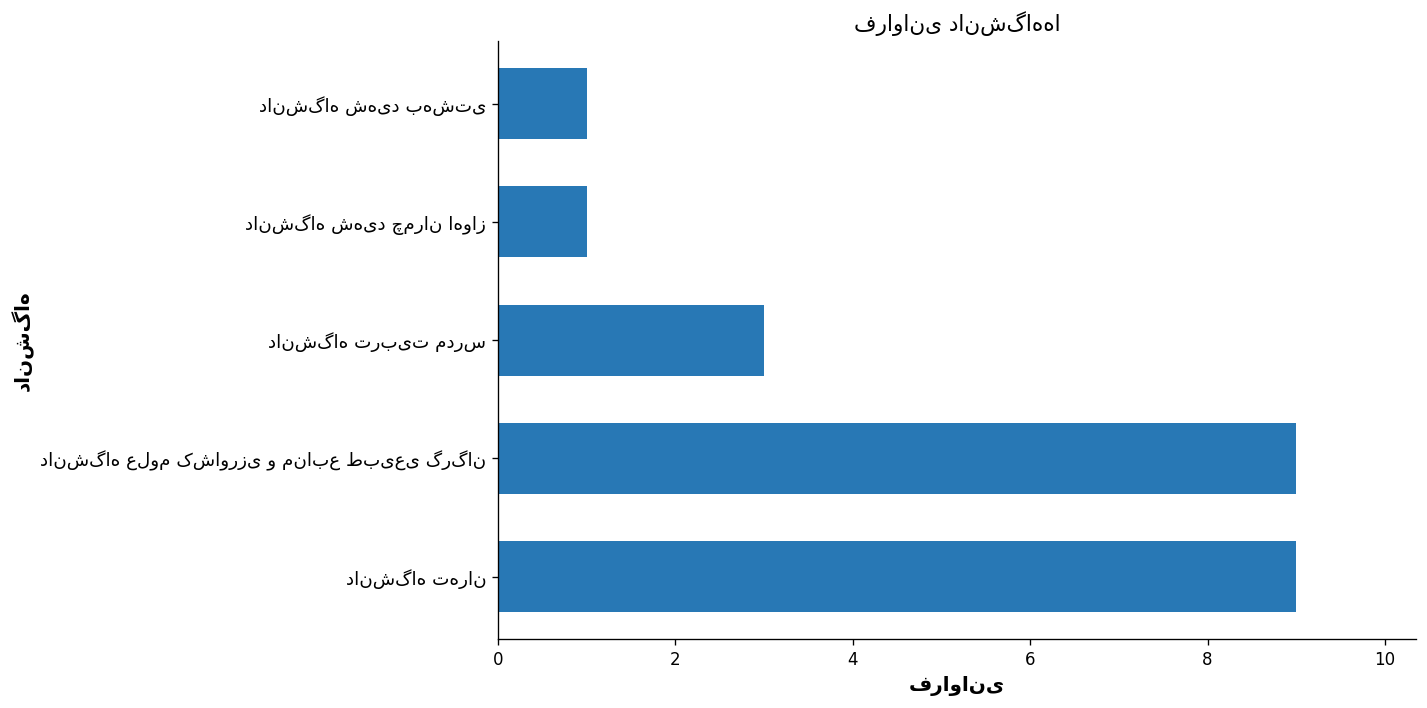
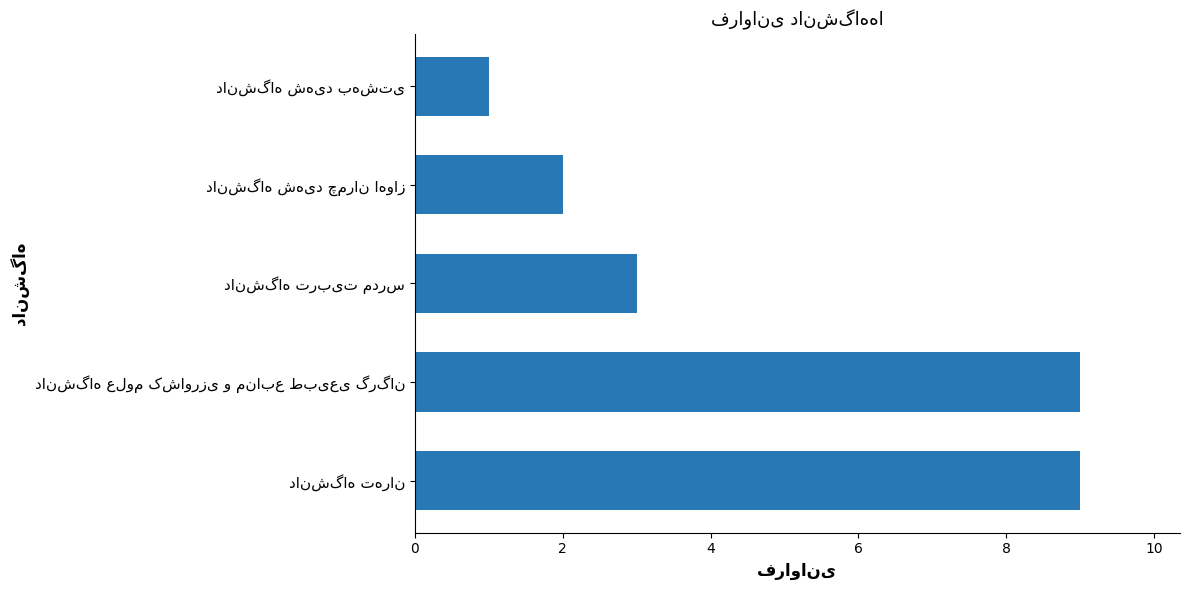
دانشگاه شهید چمران اهواز: 1 -> 2
